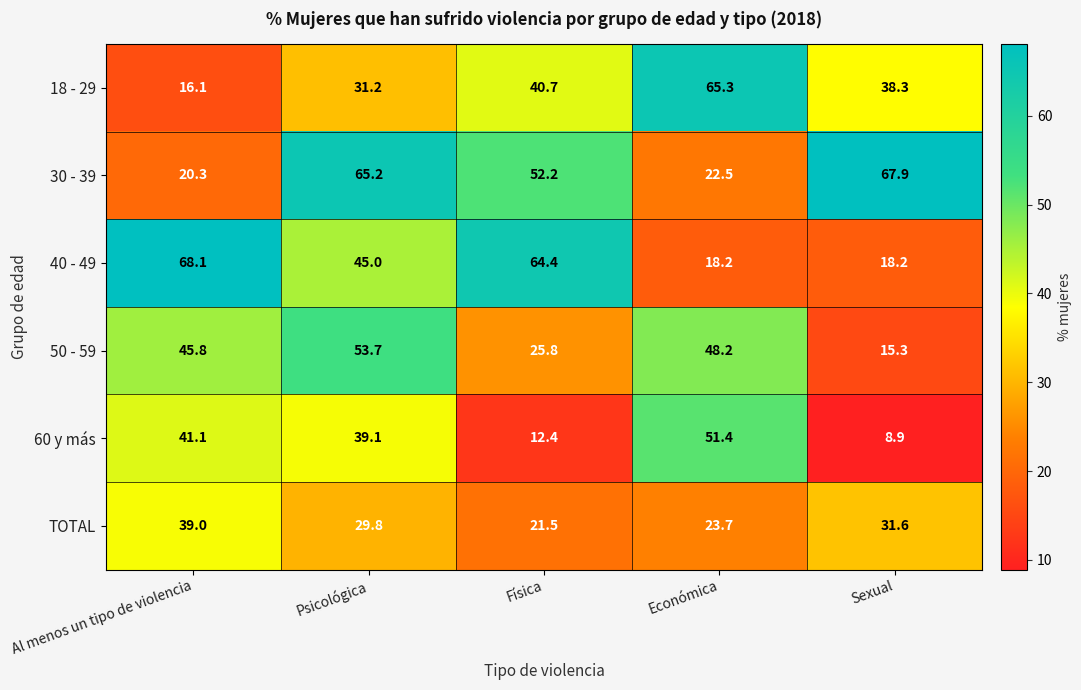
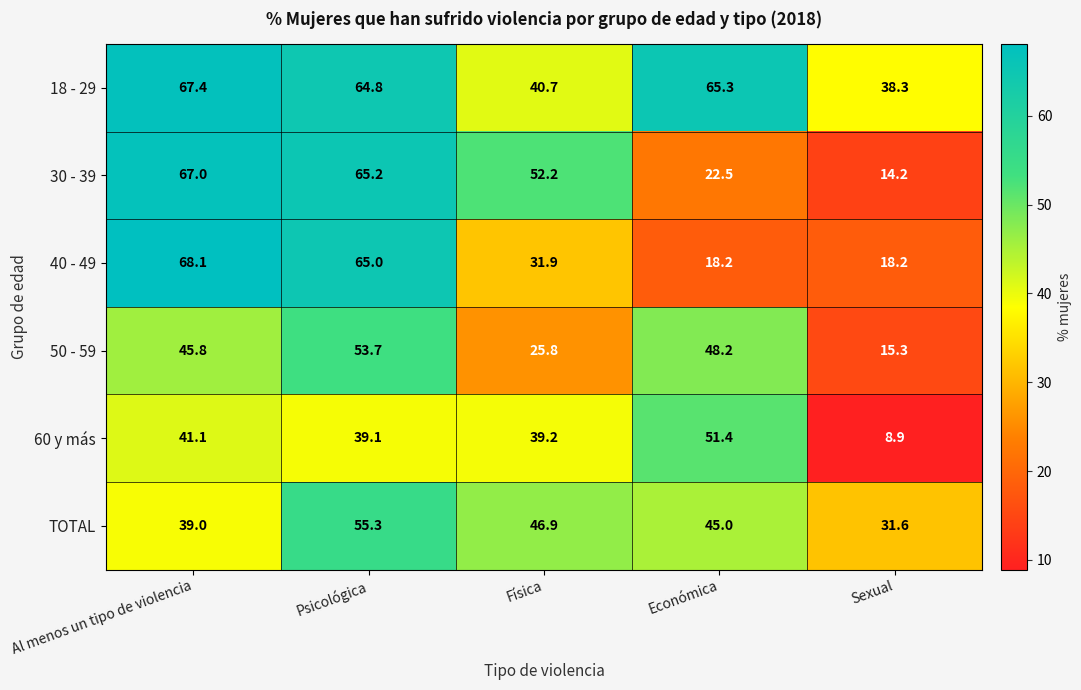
18 - 29, Al menos un tipo de violencia: 16.1 -> 67.4
18 - 29, Psicológica: 31.2 -> 64.8
30 - 39, Al menos un tipo de violencia: 20.3 -> 67.0
30 - 39, Sexual: 67.9 -> 14.2
40 - 49, Psicológica: 45.0 -> 65.0
40 - 49, Física: 64.4 -> 31.9
60 y más, Física: 12.4 -> 39.2
TOTAL, Psicológica: 29.8 -> 55.3
TOTAL, Física: 21.5 -> 46.9
TOTAL, Económica: 23.7 -> 45.0
